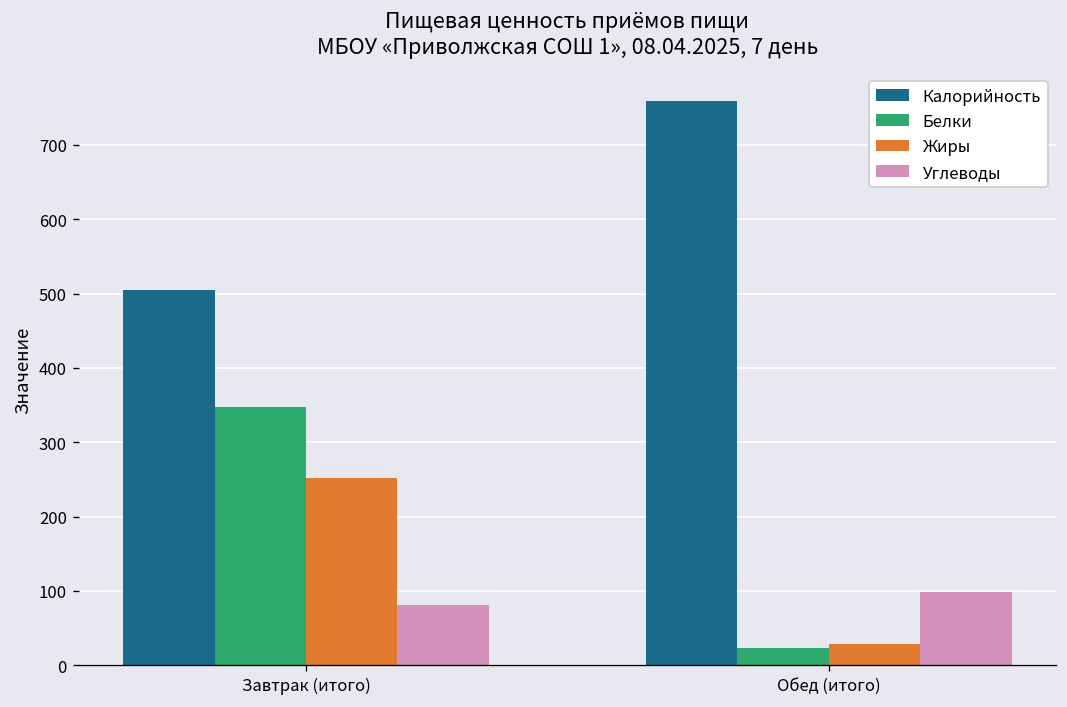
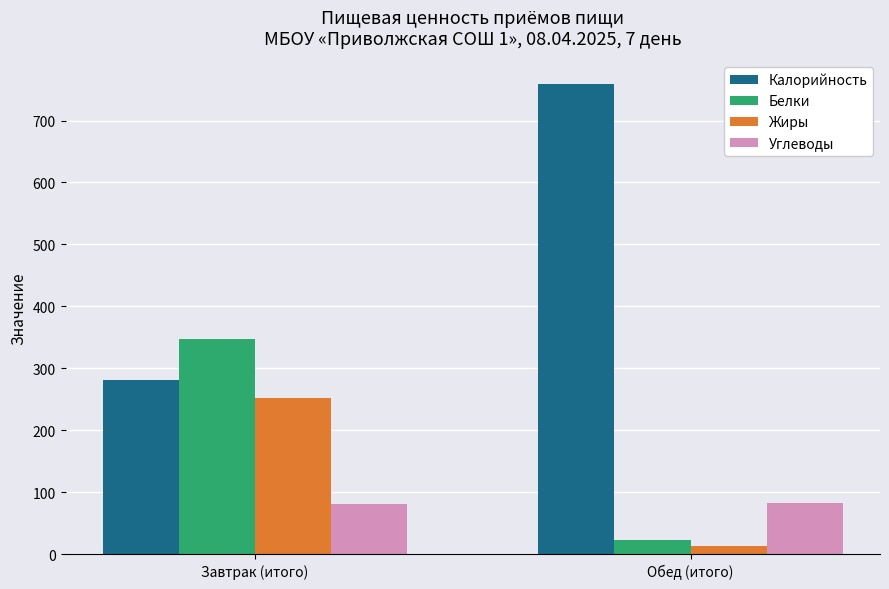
Калорийность, Завтрак (итого): 510 -> 280
Жиры, Обед (итого): 30 -> 10
Углеводы, Обед (итого): 100 -> 80
